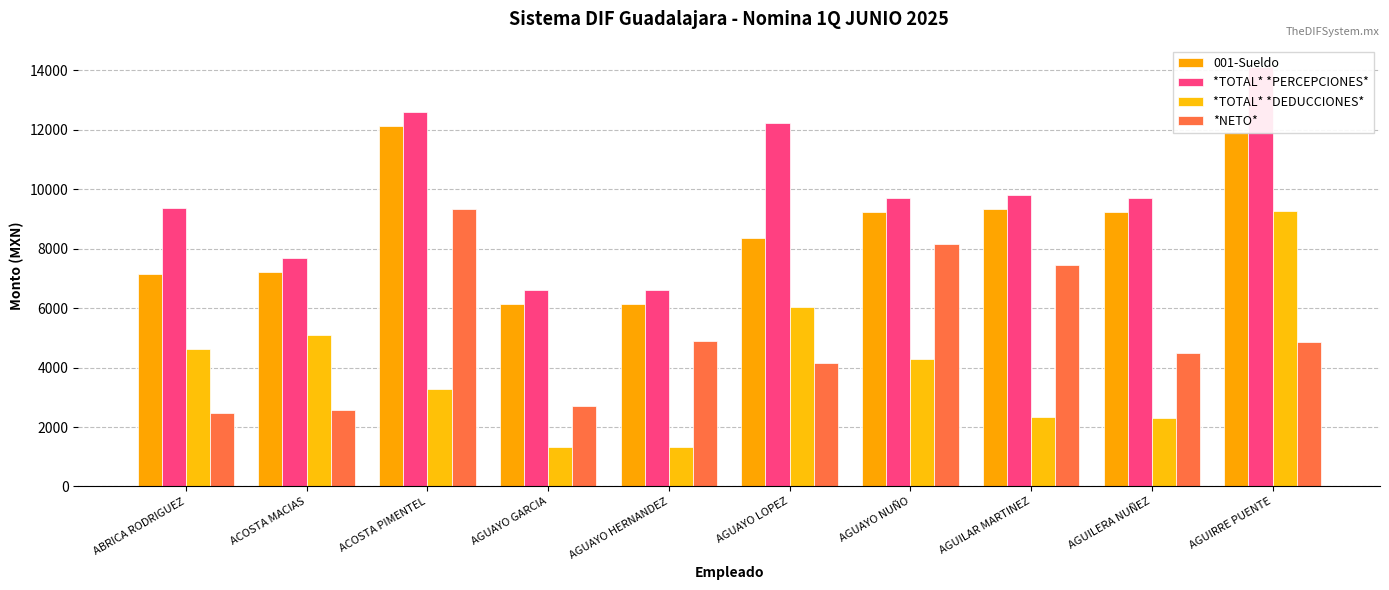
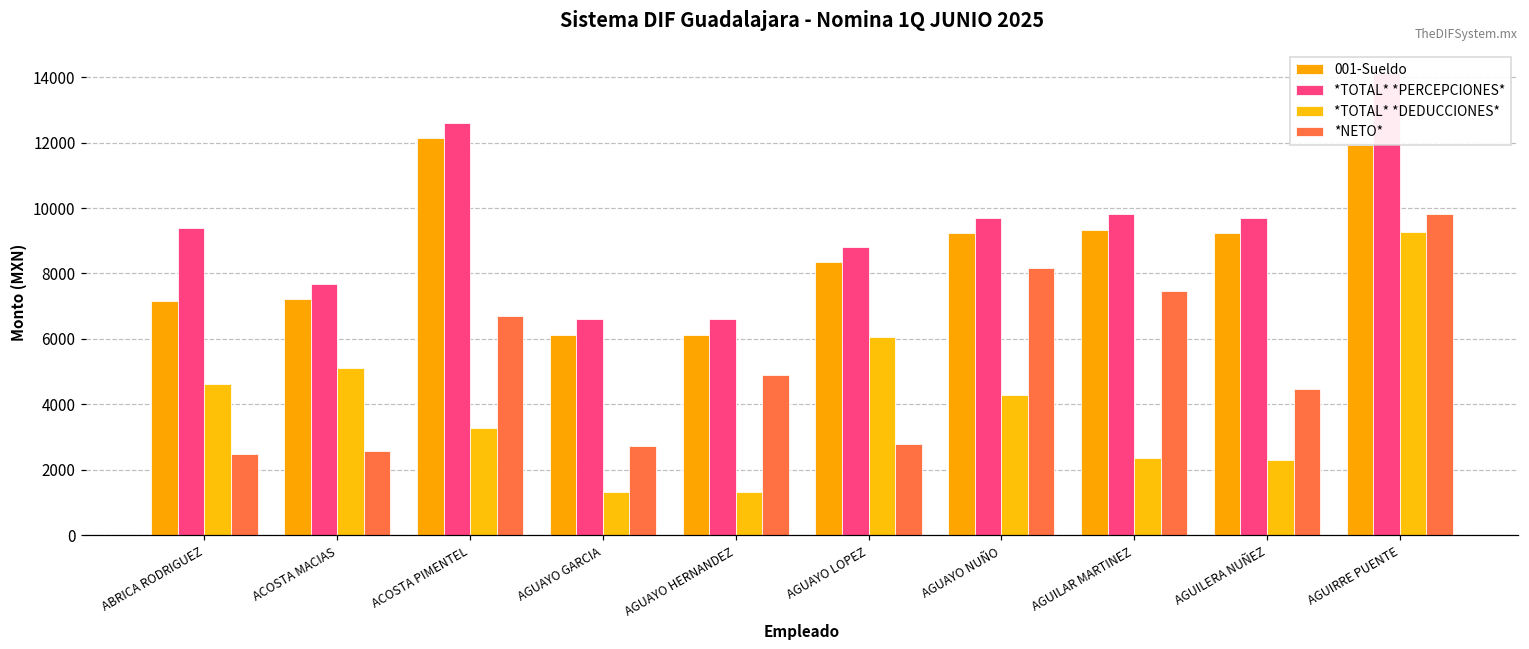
*NETO*, ACOSTA PIMENTEL: 9300 -> 6700
*TOTAL* *PERCEPCIONES*, AGUAYO LOPEZ: 12200 -> 8800
*NETO*, AGUAYO LOPEZ: 4200 -> 2800
*NETO*, AGUIRRE PUENTE: 4900 -> 9800
